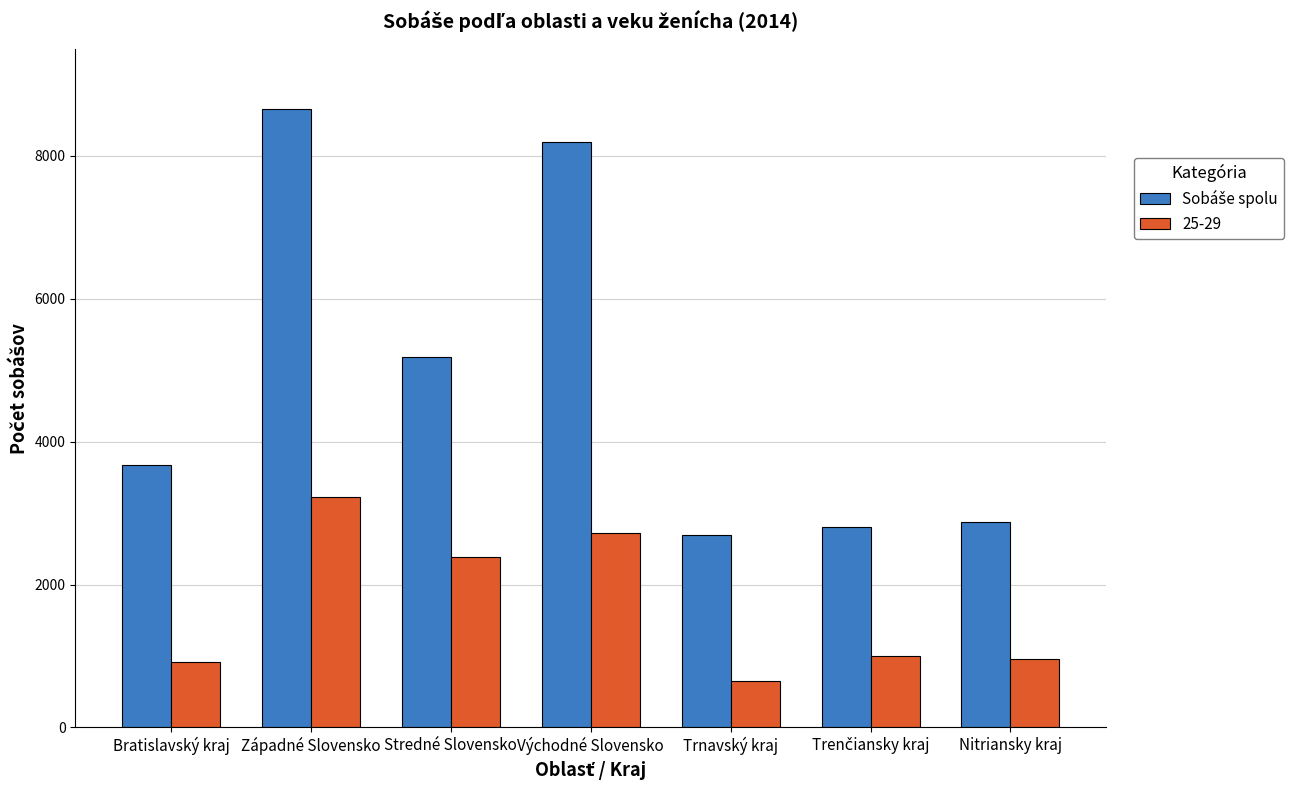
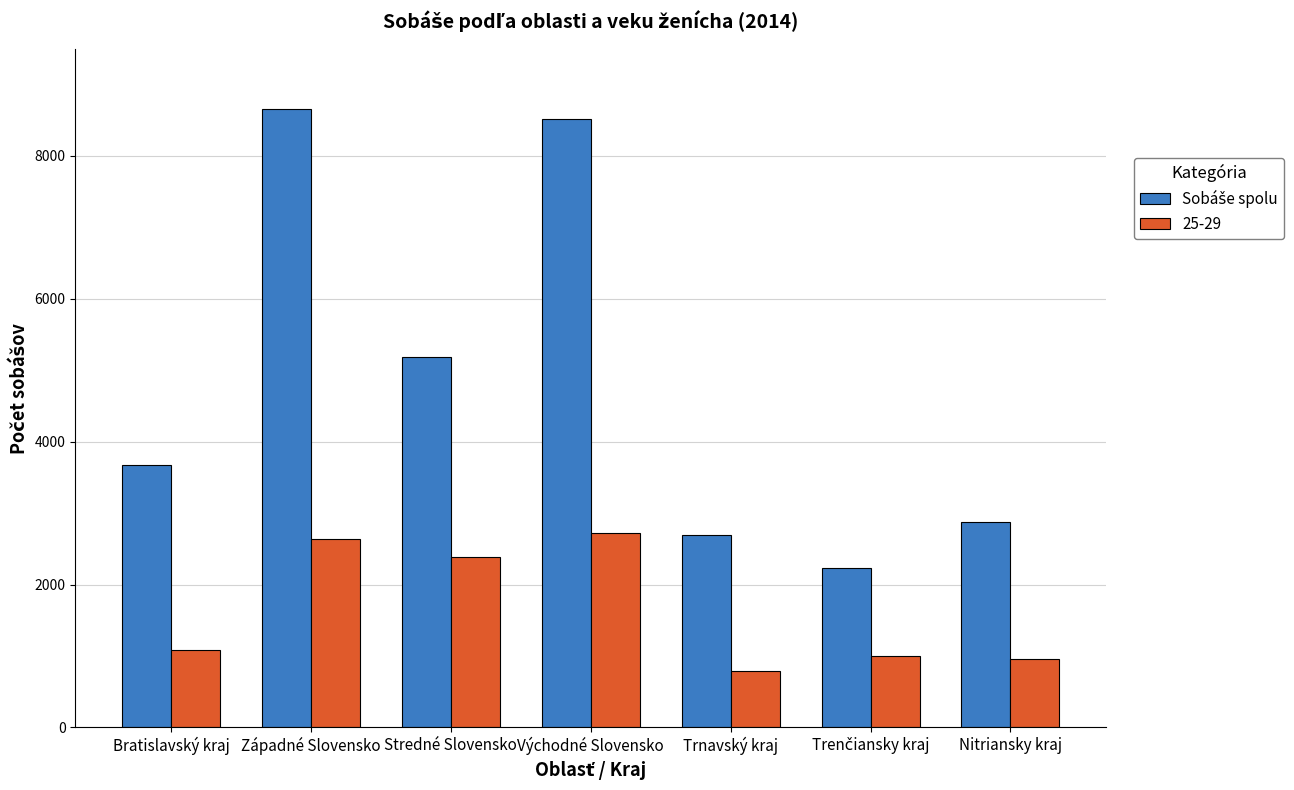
25-29, Bratislavský kraj: 900 -> 1100
25-29, Západné Slovensko: 3200 -> 2600
Sobáše spolu, Východné Slovensko: 8200 -> 8500
25-29, Trnavský kraj: 600 -> 800
Sobáše spolu, Trenčiansky kraj: 2800 -> 2200
